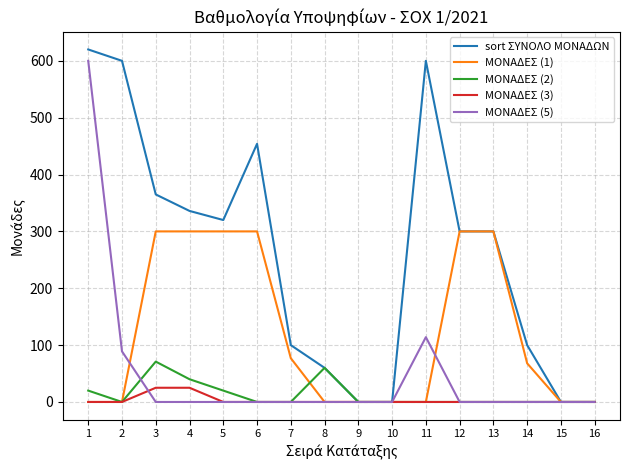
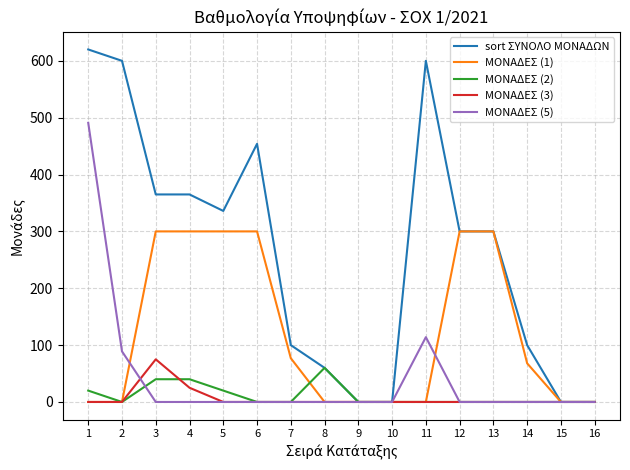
ΜΟΝΑΔΕΣ (5), 1: 600 -> 490
ΜΟΝΑΔΕΣ (2), 3: 70 -> 40
ΜΟΝΑΔΕΣ (3), 3: 30 -> 80
sort ΣΥΝΟΛΟ ΜΟΝΑΔΩΝ, 4: 340 -> 370
sort ΣΥΝΟΛΟ ΜΟΝΑΔΩΝ, 5: 320 -> 340
